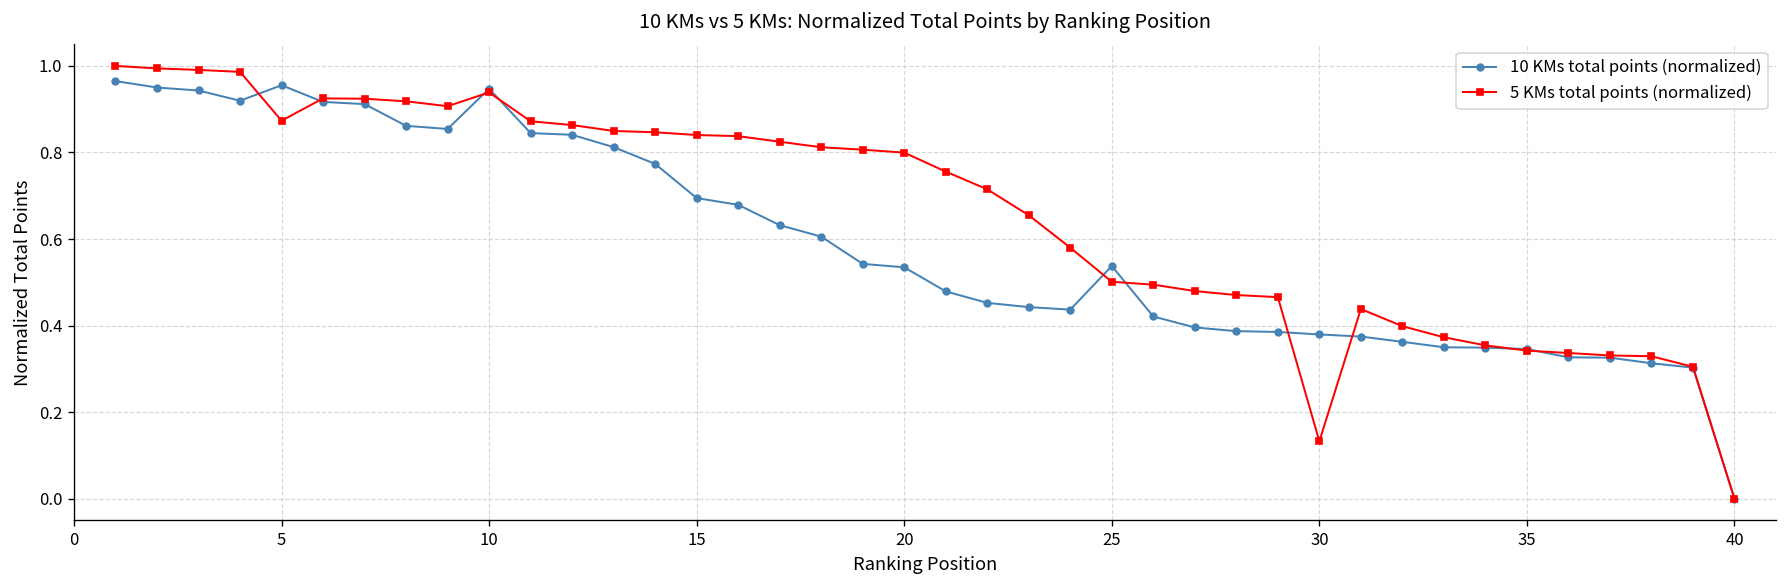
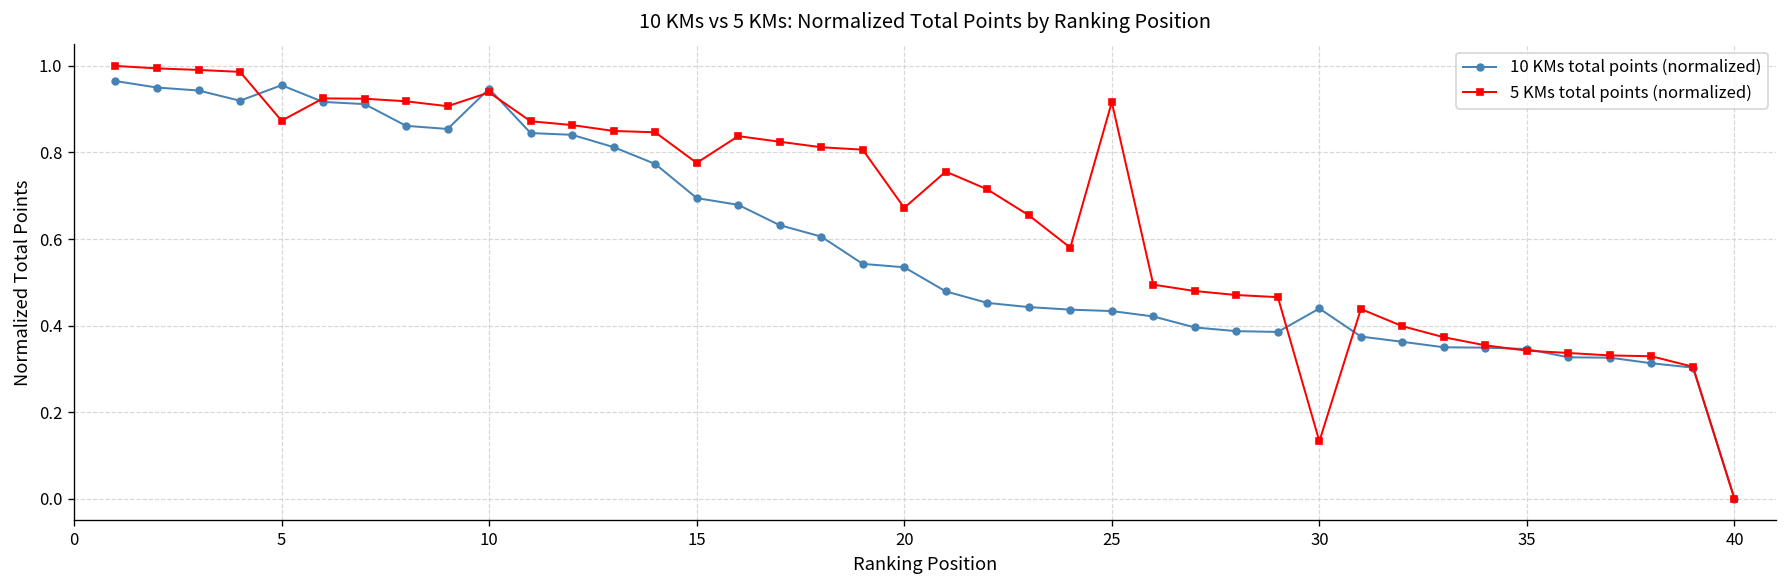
5 KMs total points (normalized), 15: 0.84 -> 0.78
5 KMs total points (normalized), 20: 0.80 -> 0.67
10 KMs total points (normalized), 25: 0.54 -> 0.43
5 KMs total points (normalized), 25: 0.50 -> 0.92
10 KMs total points (normalized), 30: 0.38 -> 0.44
